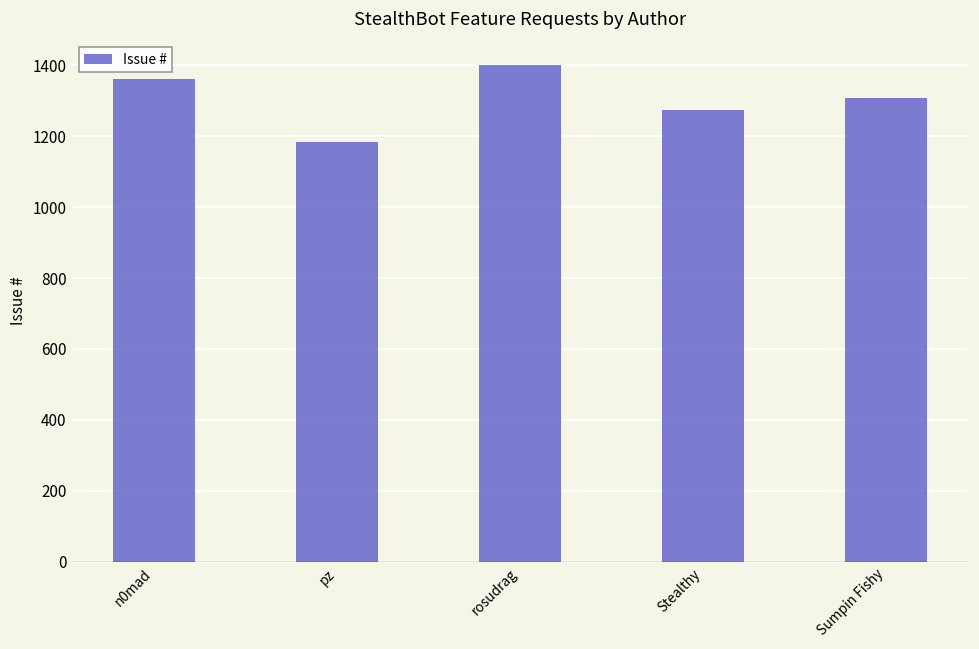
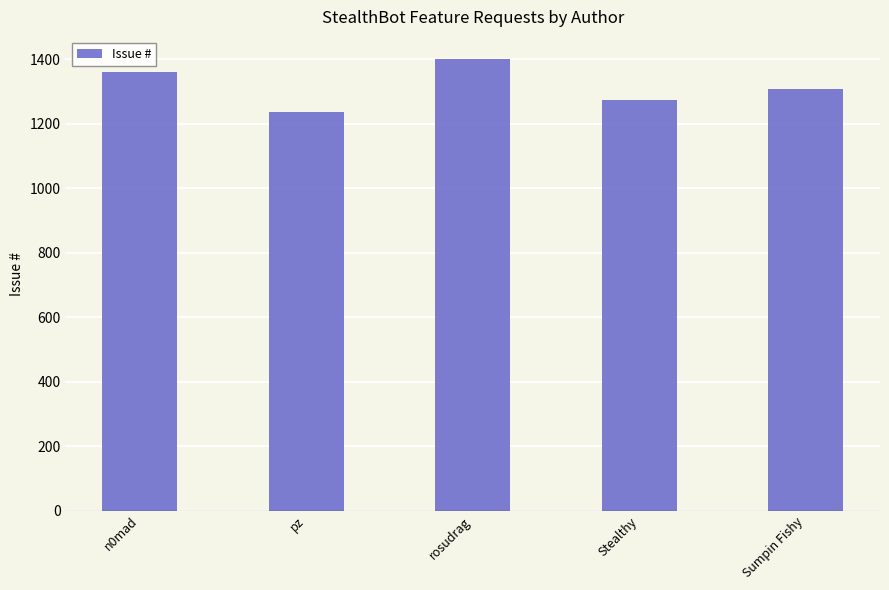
pz: 1190 -> 1240
